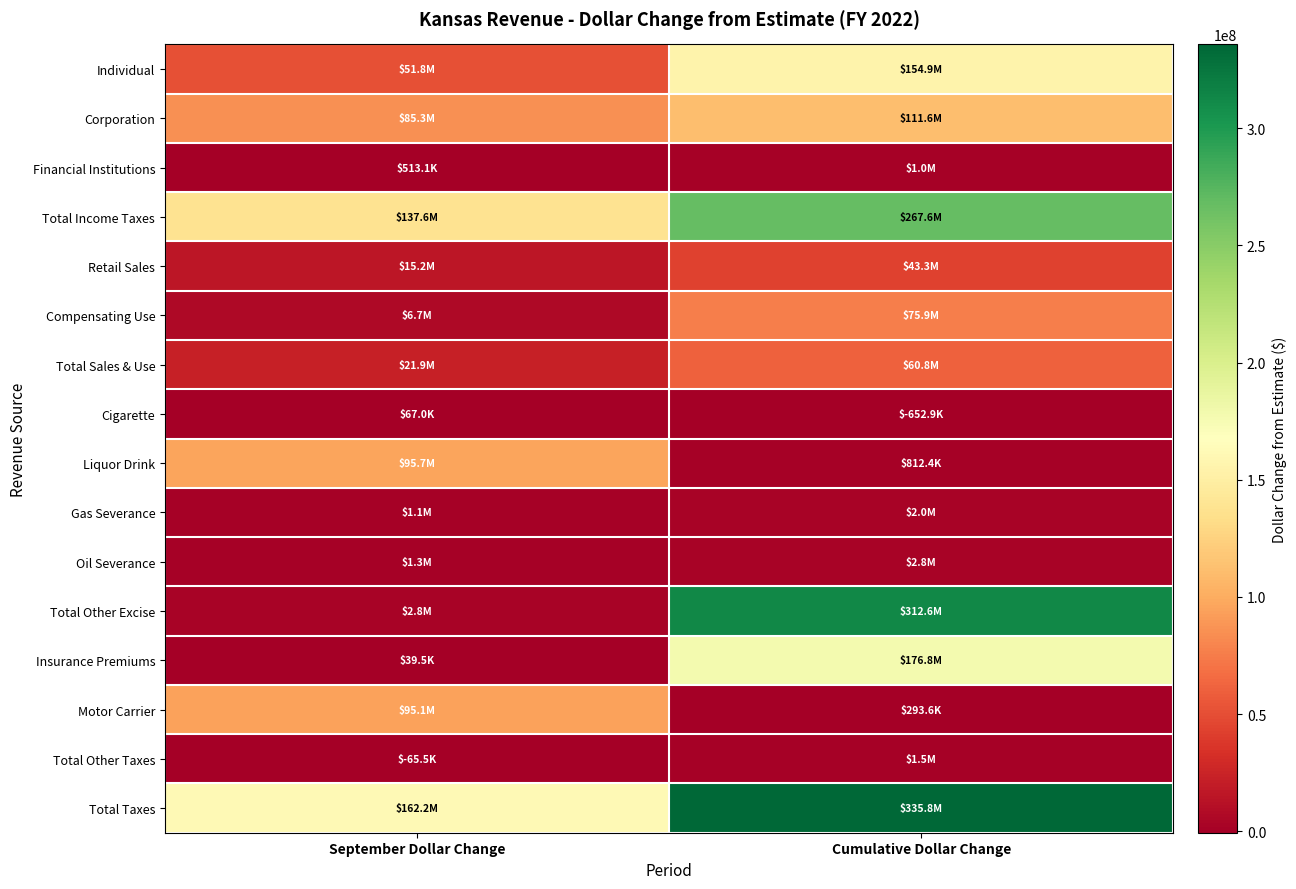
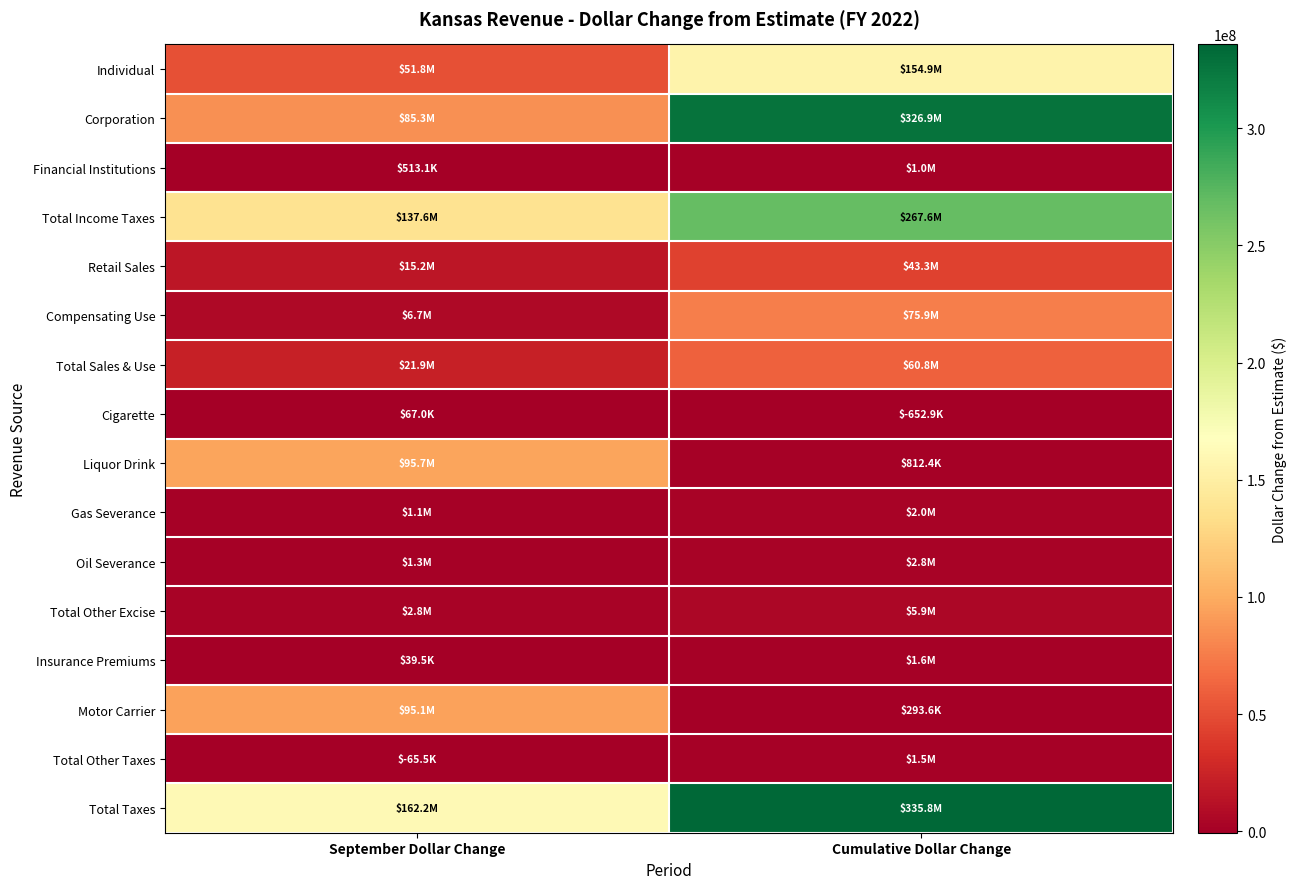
Corporation, Cumulative Dollar Change: $111.6M -> $326.9M
Total Other Excise, Cumulative Dollar Change: $312.6M -> $5.9M
Insurance Premiums, Cumulative Dollar Change: $176.8M -> $1.6M
